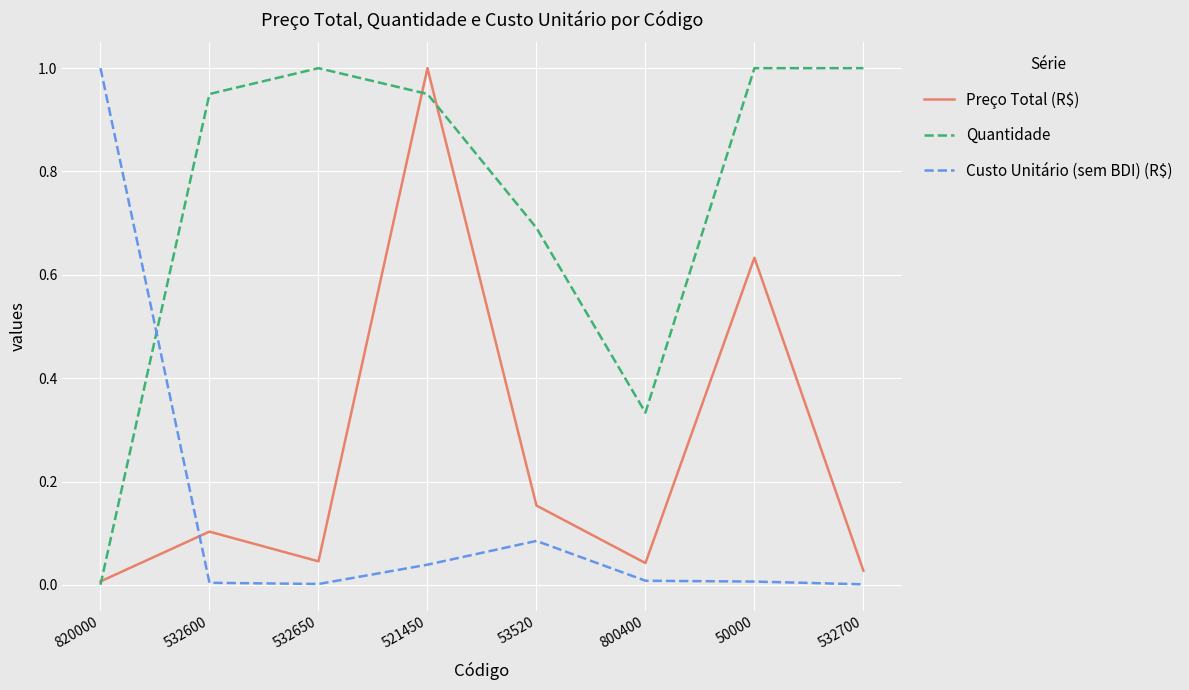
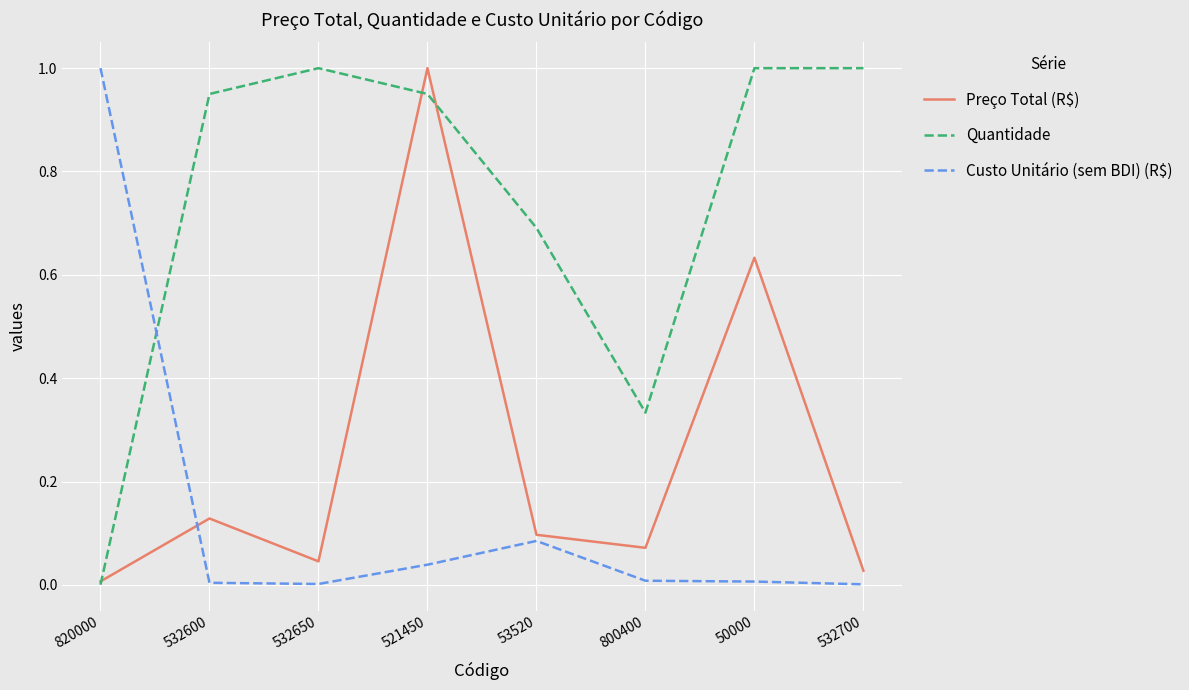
Preço Total (R$), 532600: 0.10 -> 0.13
Preço Total (R$), 53520: 0.15 -> 0.10
Preço Total (R$), 800400: 0.04 -> 0.07
